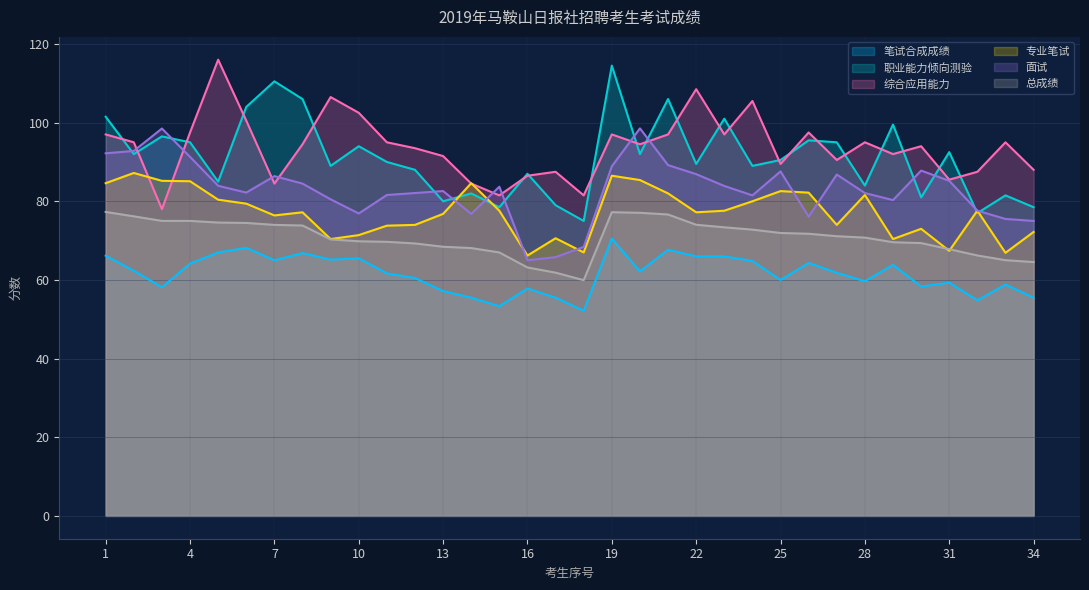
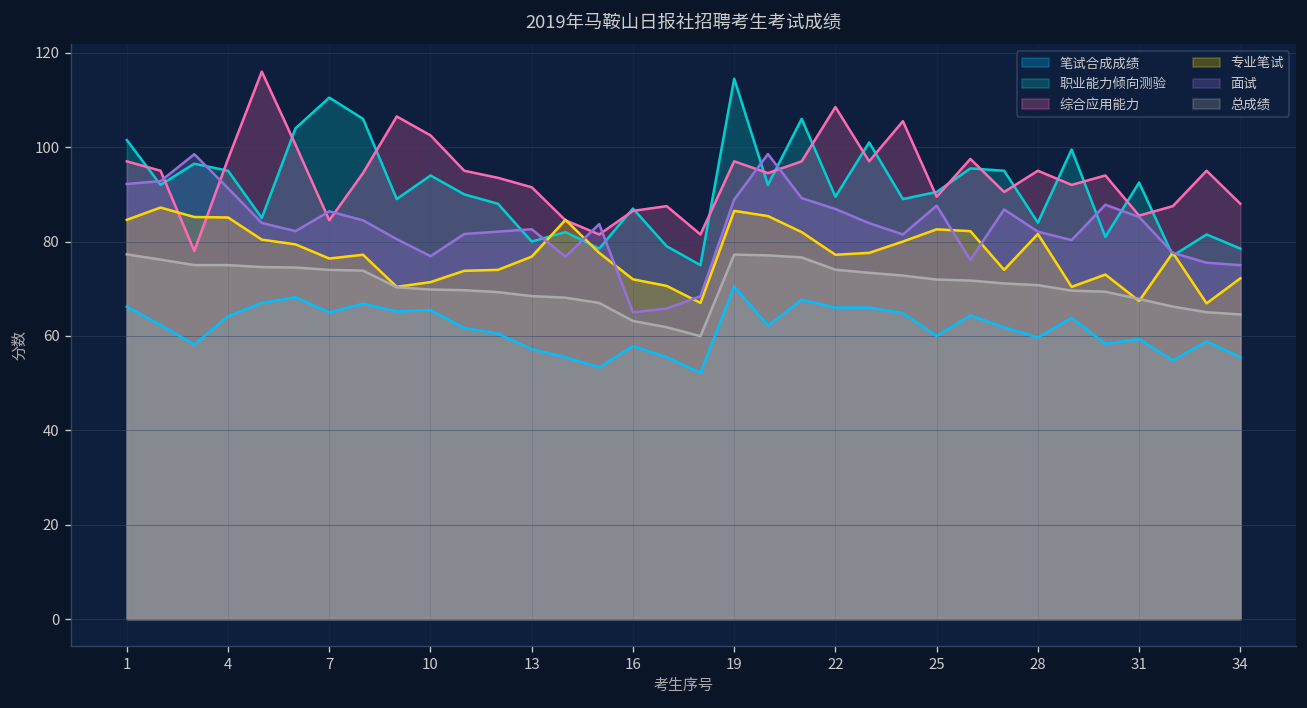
专业笔试, 16: 66 -> 72
